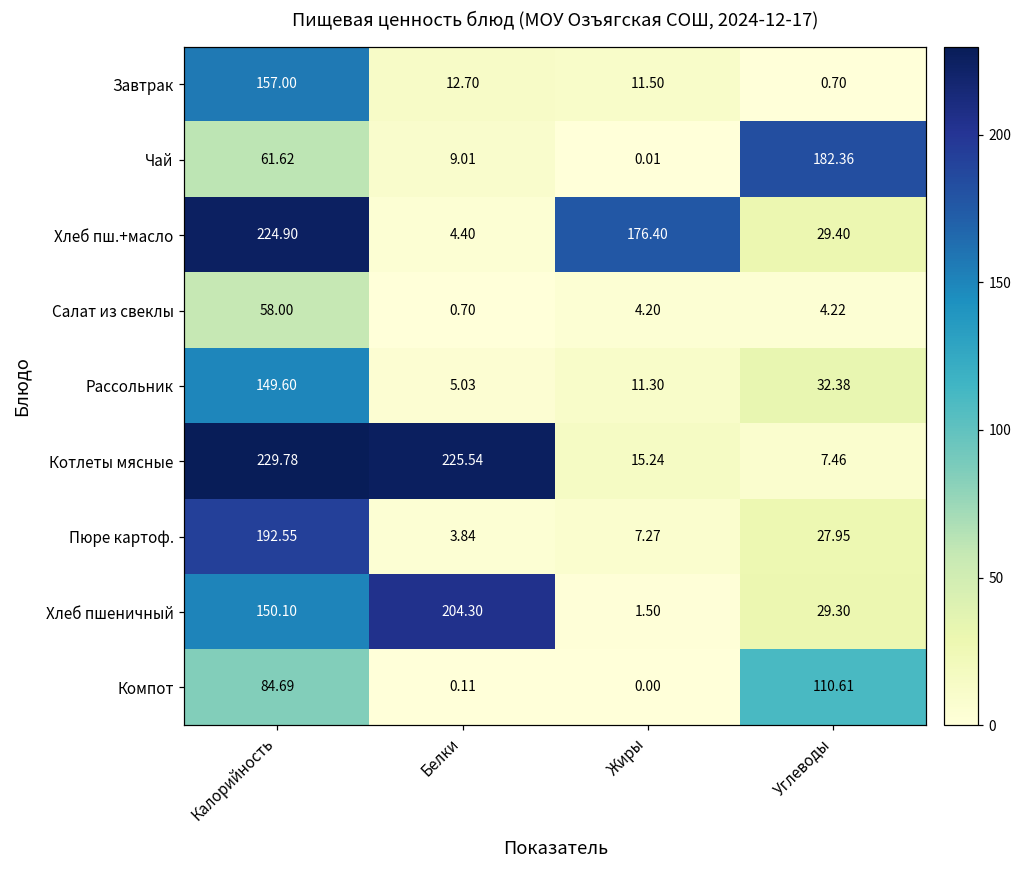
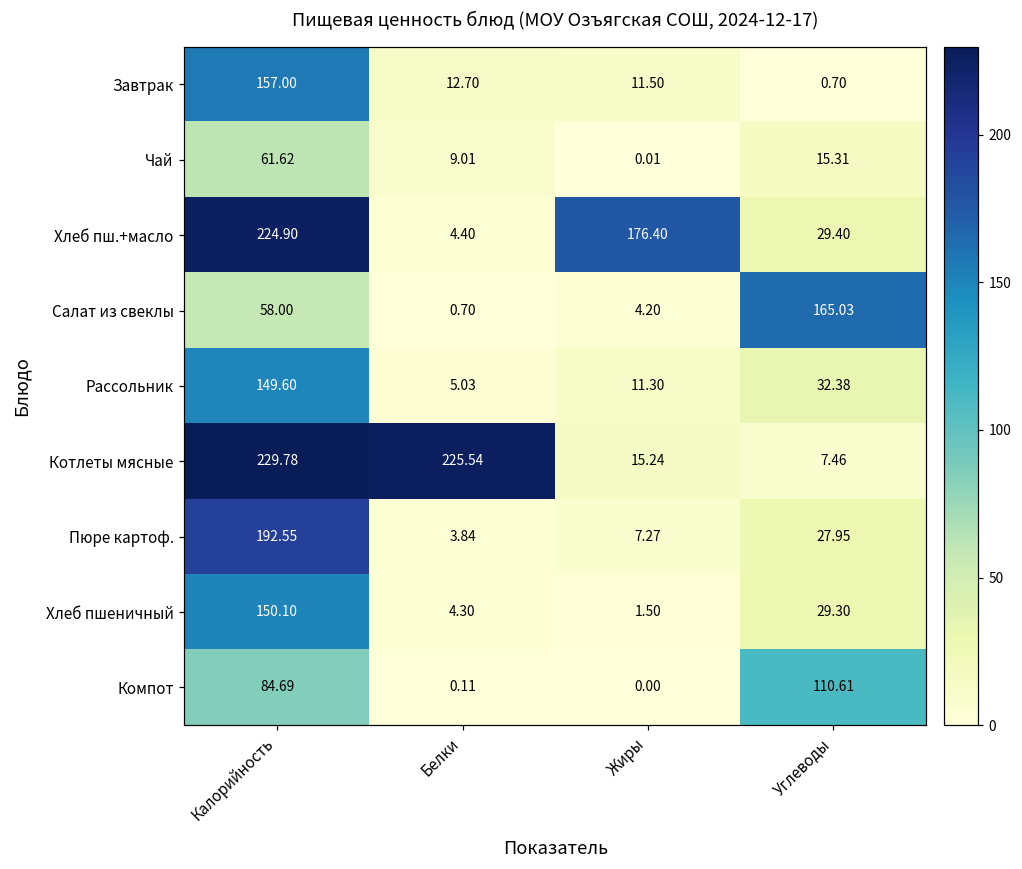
Чай, Углеводы: 182.36 -> 15.31
Салат из свеклы, Углеводы: 4.22 -> 165.03
Хлеб пшеничный, Белки: 204.30 -> 4.30
